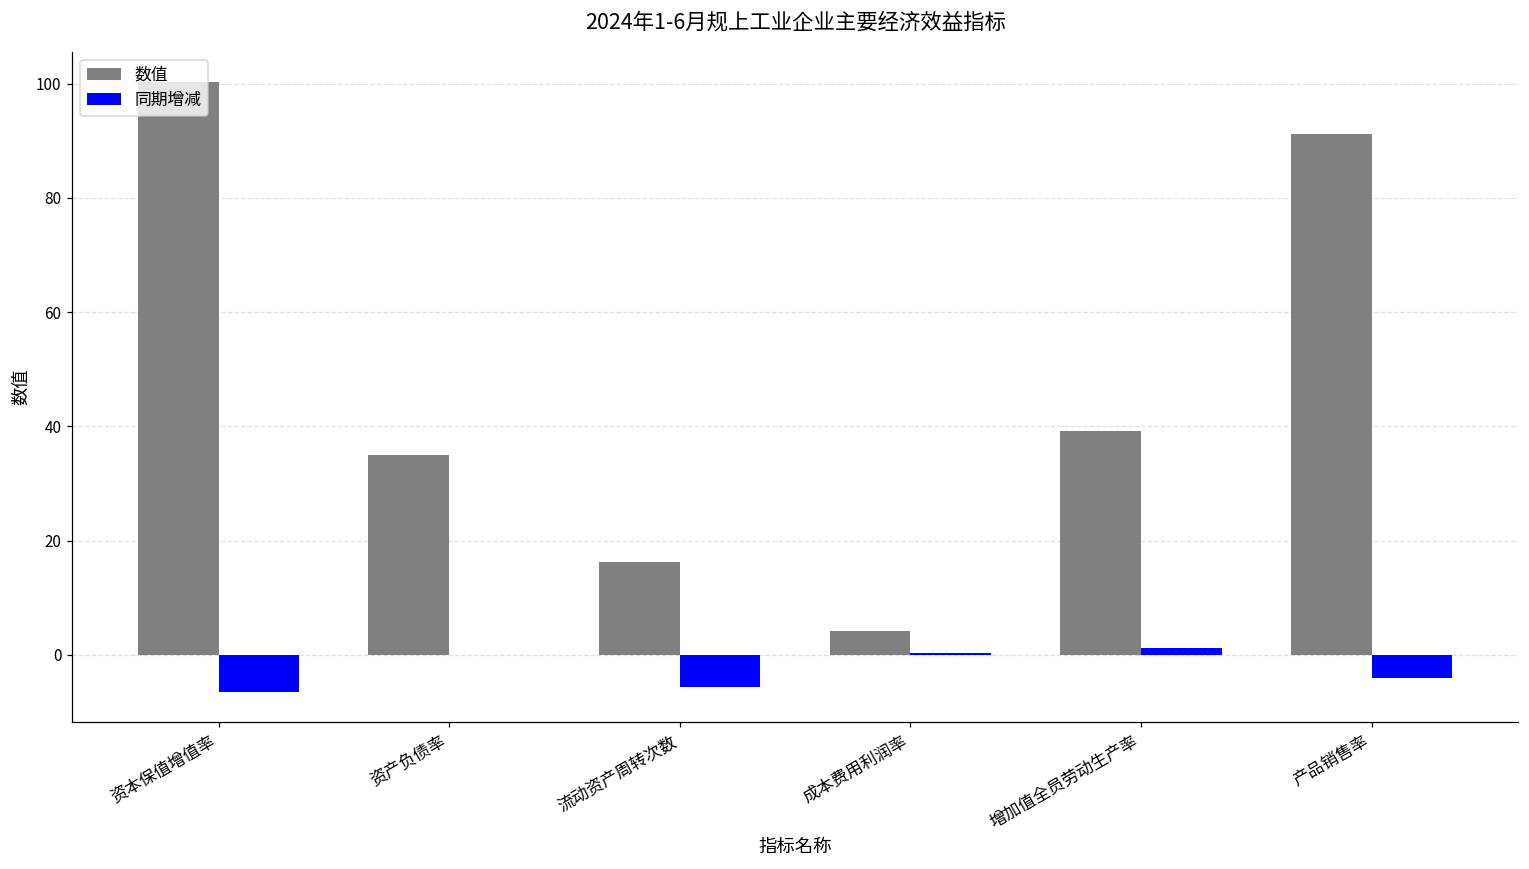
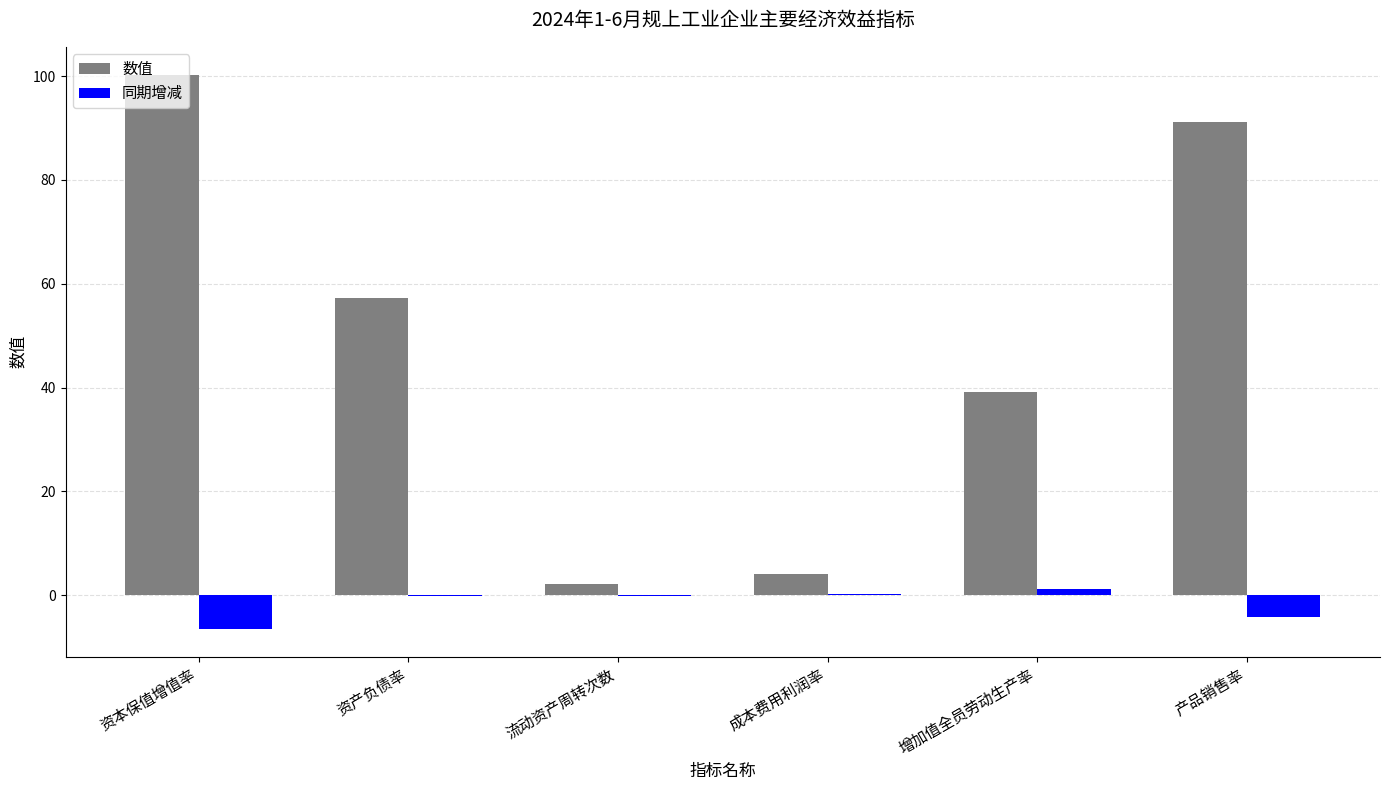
数值, 资产负债率: 35 -> 57
数值, 流动资产周转次数: 16 -> 2
同期增减, 流动资产周转次数: -6 -> 0
